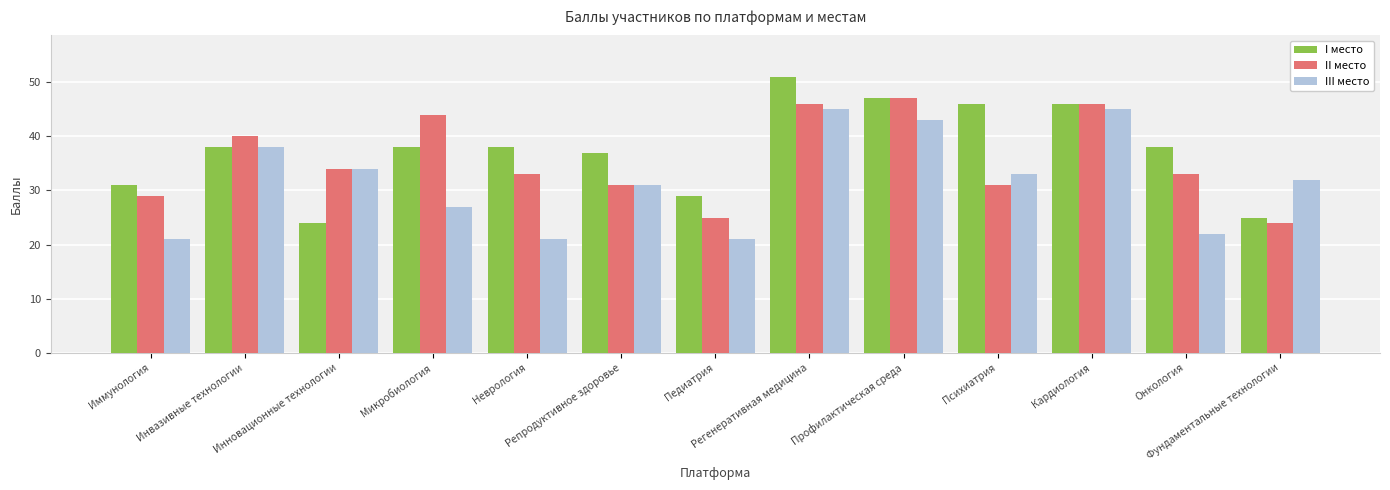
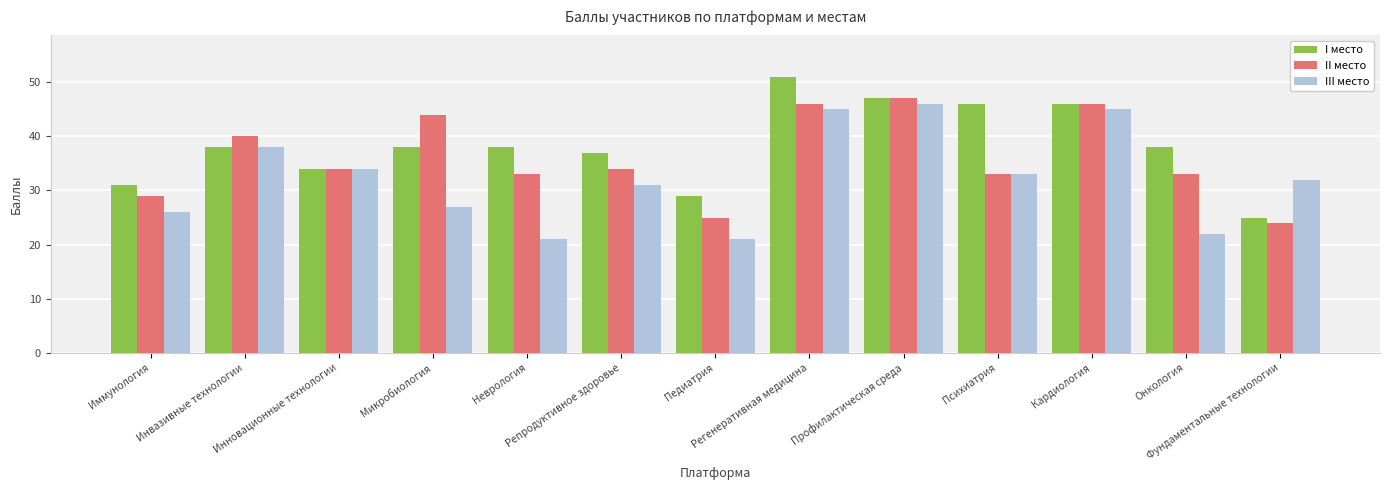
III место, Иммунология: 21 -> 26
I место, Инновационные технологии: 24 -> 34
II место, Репродуктивное здоровье: 31 -> 34
III место, Профилактическая среда: 43 -> 46
II место, Психиатрия: 31 -> 33
